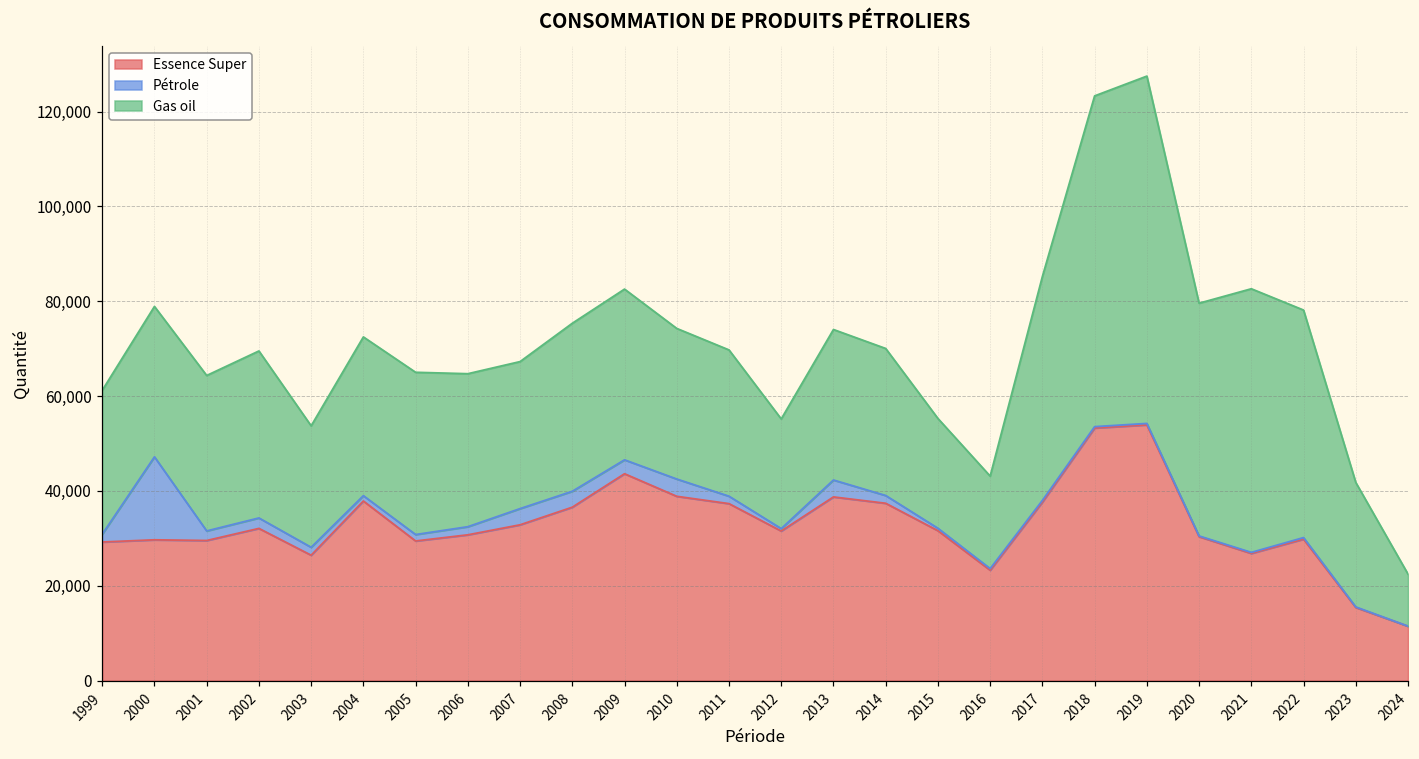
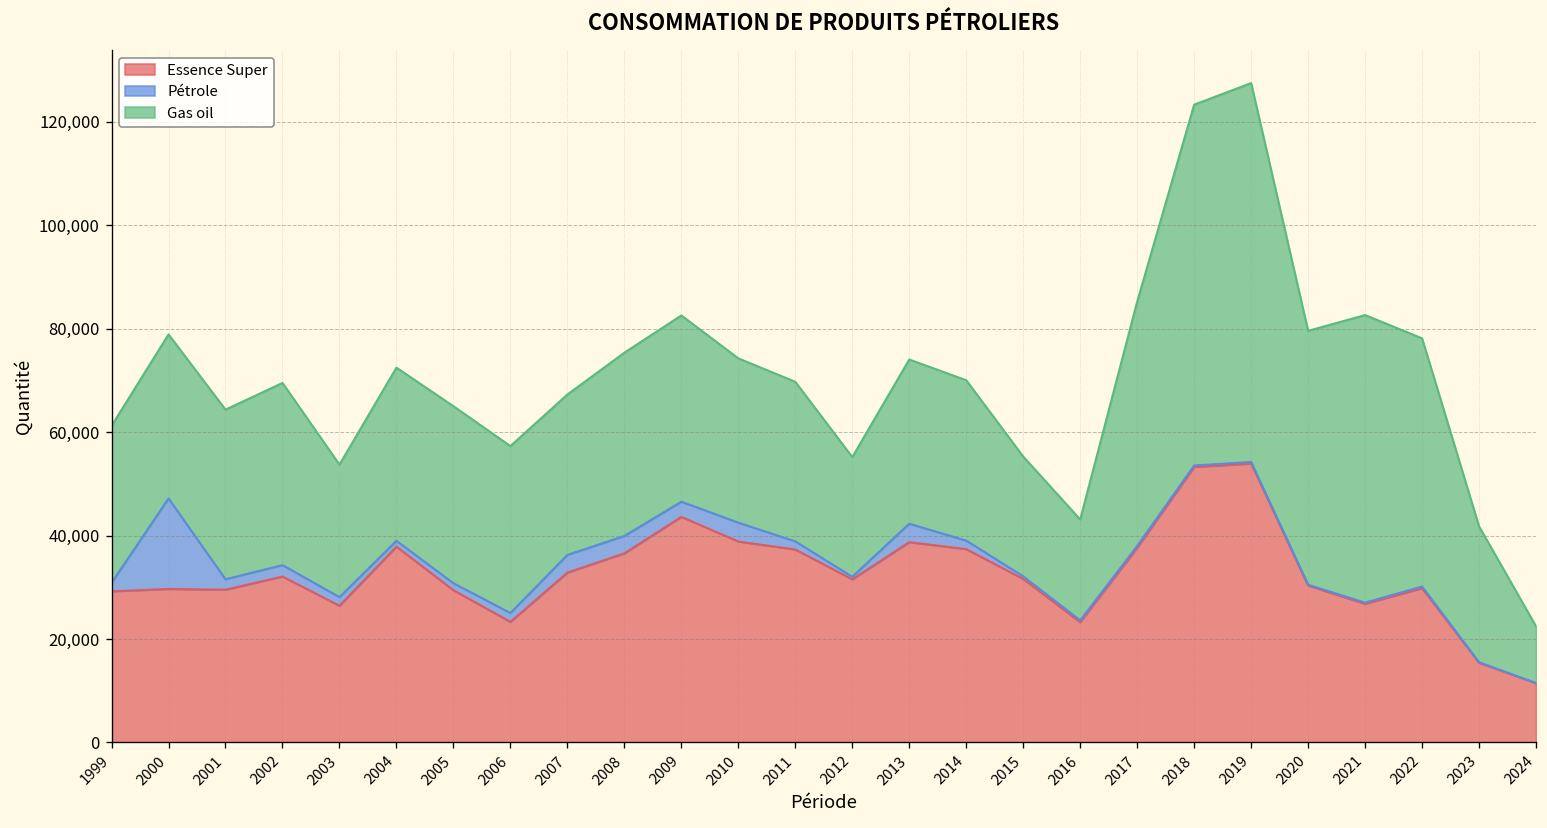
Essence Super, 2006: 31,000 -> 23,000
